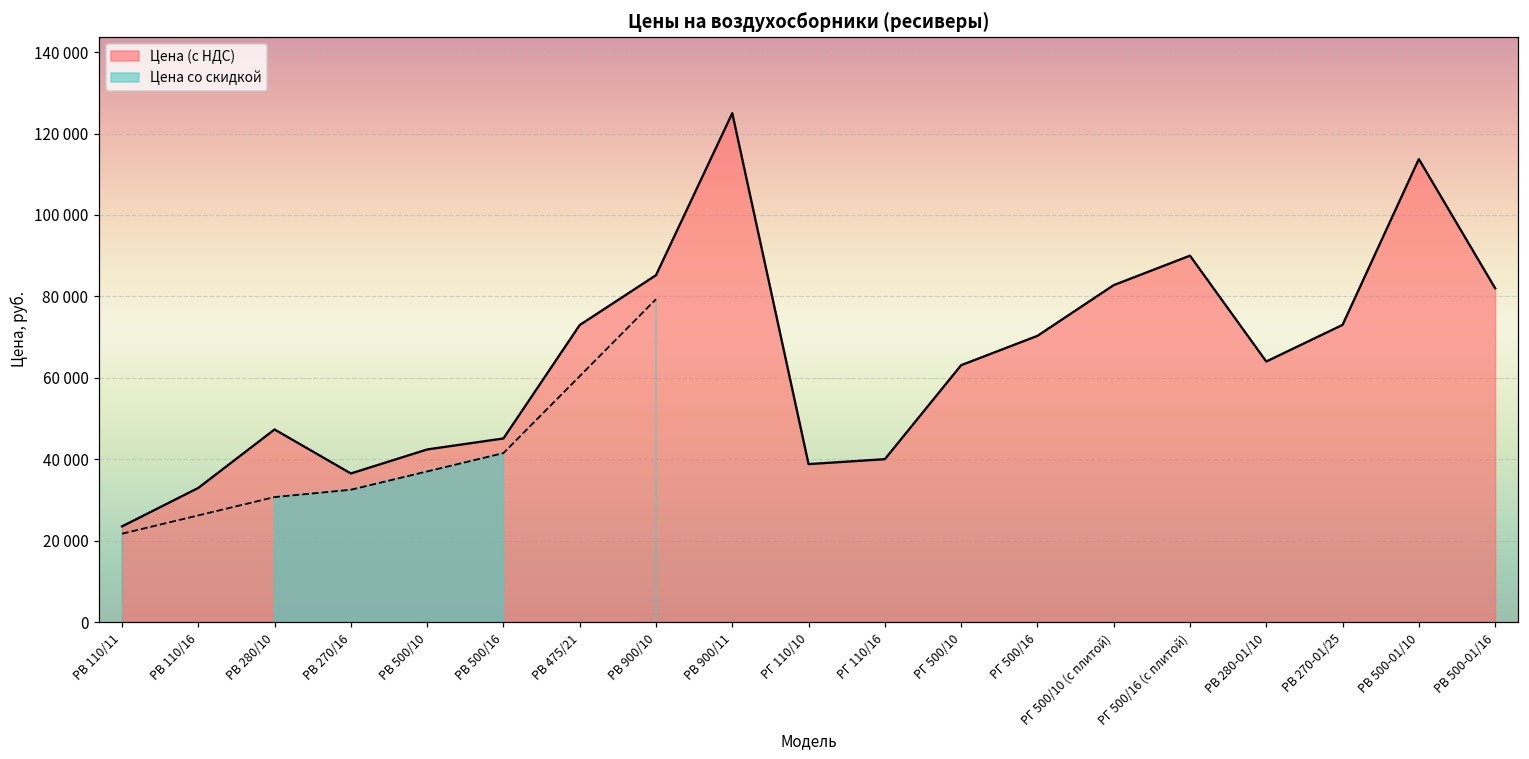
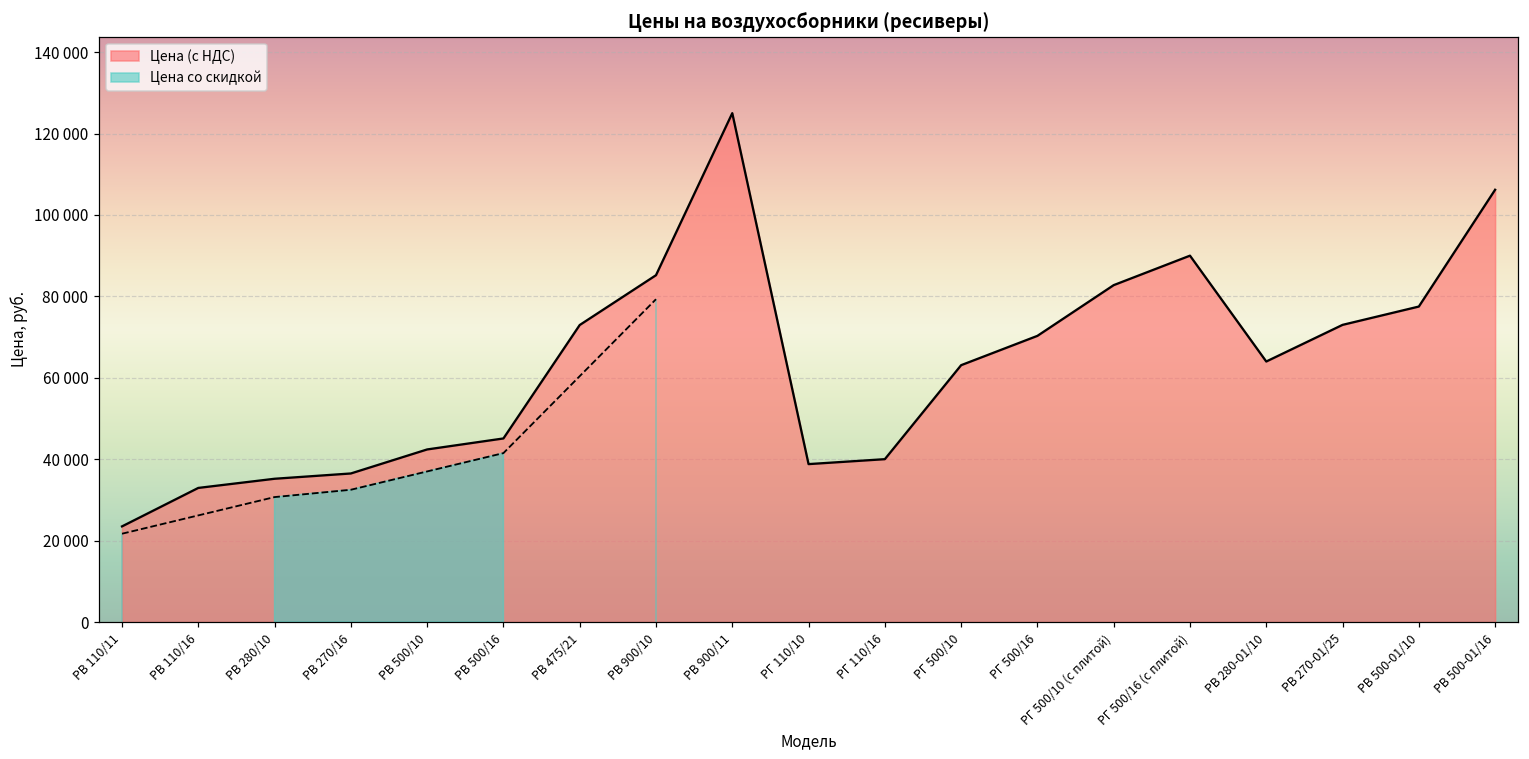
Цена (с НДС), РВ 280/10: 47000 -> 35000
Цена (с НДС), РВ 500-01/10: 114000 -> 78000
Цена (с НДС), РВ 500-01/16: 82000 -> 106000
